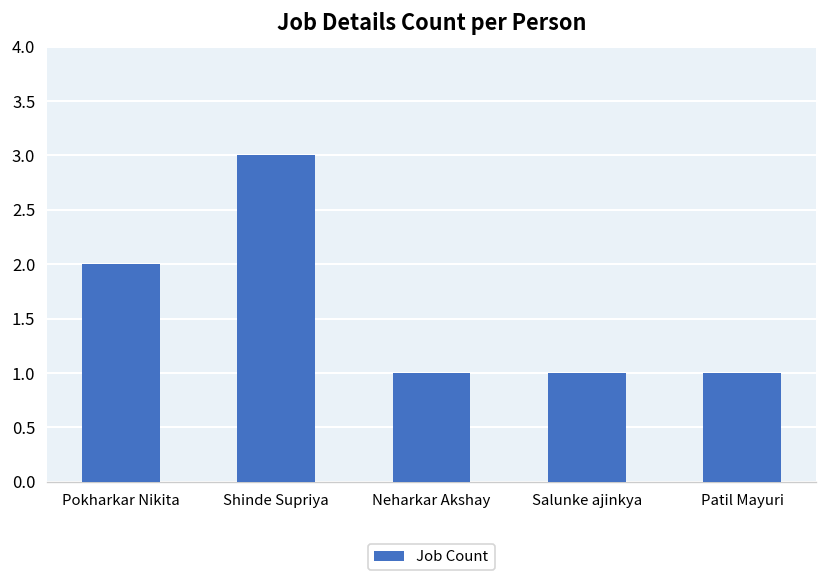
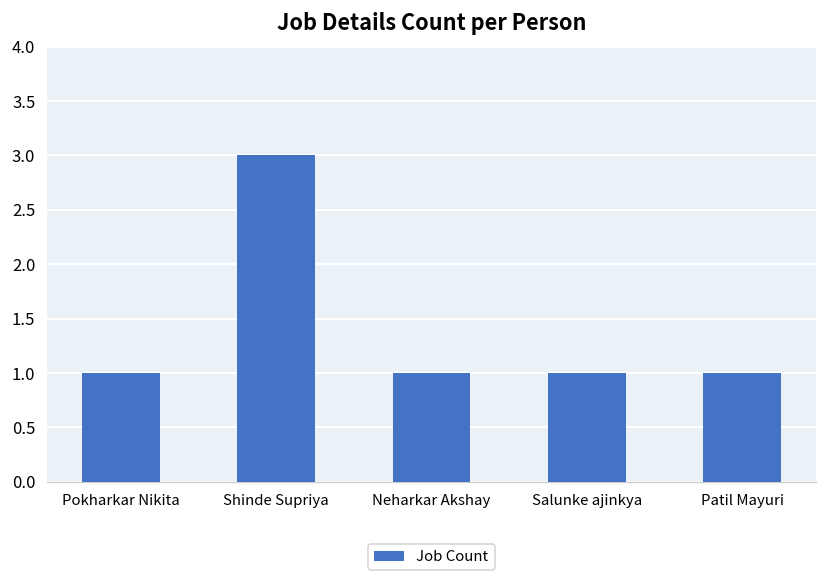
Pokharkar Nikita: 2 -> 1
